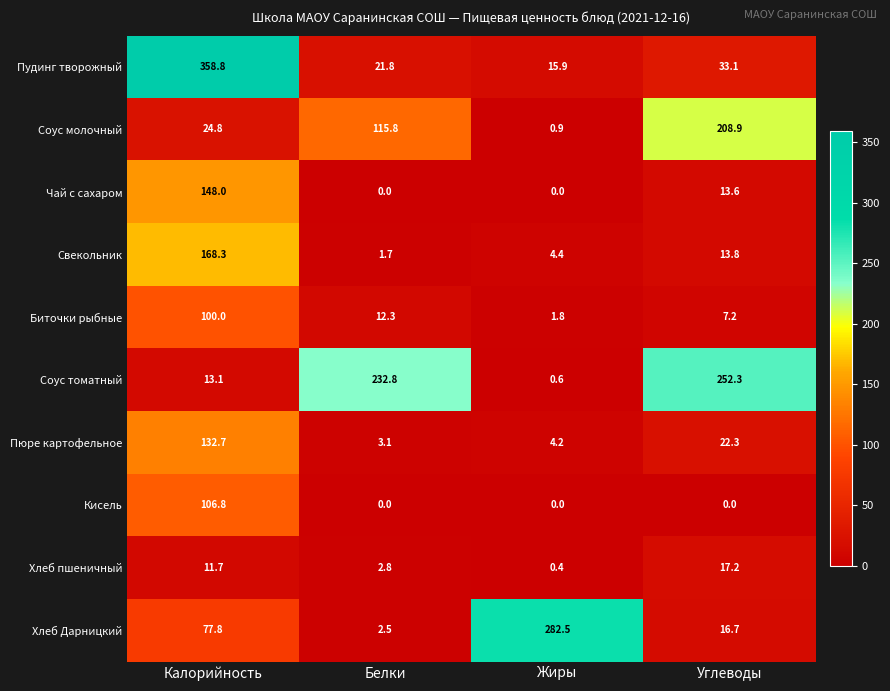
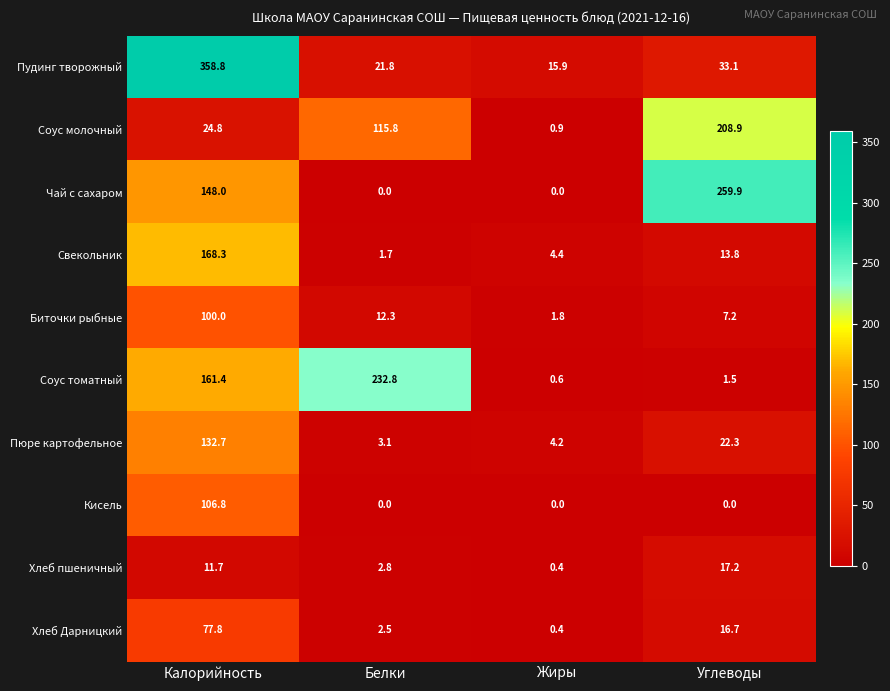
Чай с сахаром, Углеводы: 13.6 -> 259.9
Соус томатный, Калорийность: 13.1 -> 161.4
Соус томатный, Углеводы: 252.3 -> 1.5
Хлеб Дарницкий, Жиры: 282.5 -> 0.4
